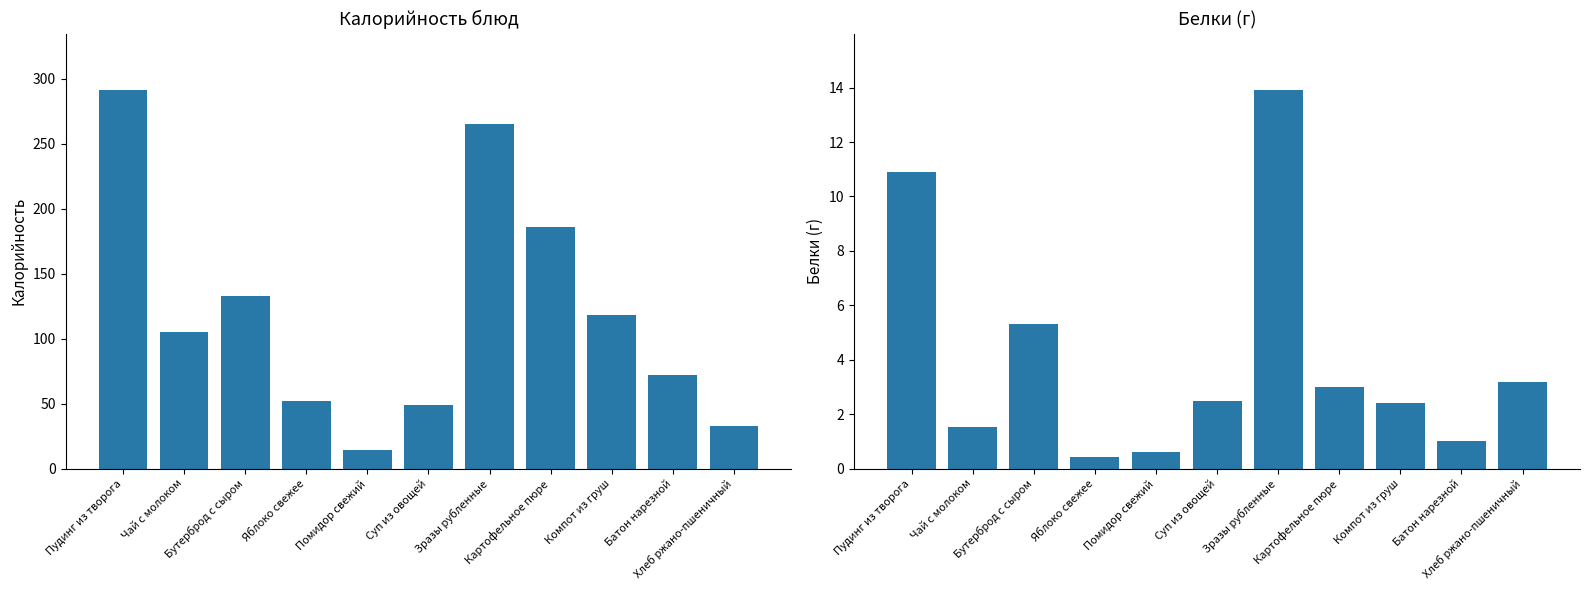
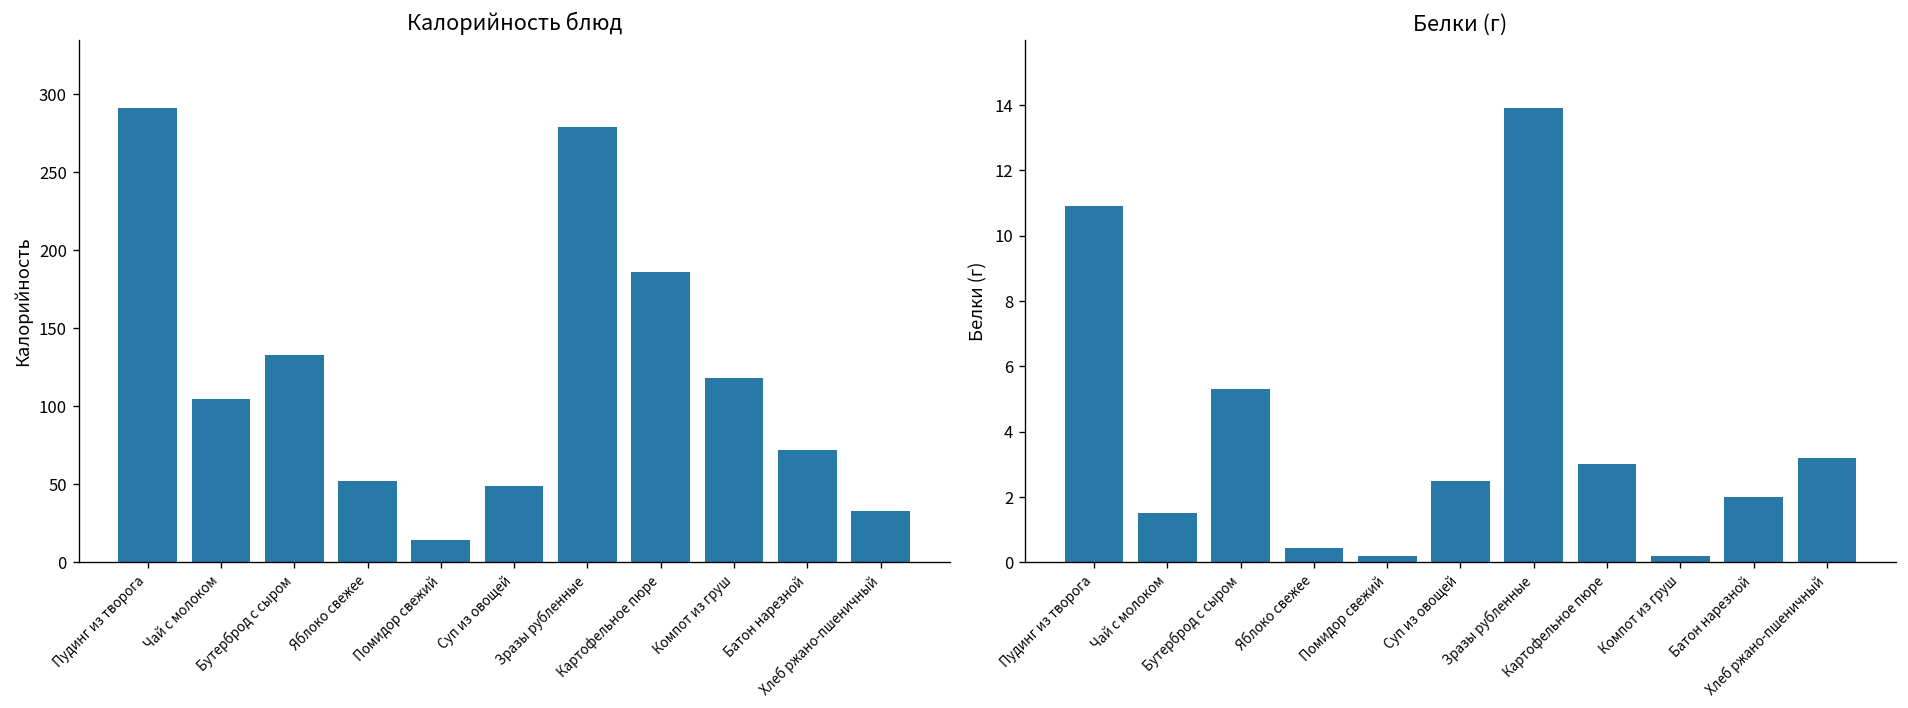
Калорийность блюд, Зразы рубленные: 265 -> 279
Белки (г), Помидор свежий: 0.6 -> 0.2
Белки (г), Компот из груш: 2.4 -> 0.2
Белки (г), Батон нарезной: 1 -> 2
